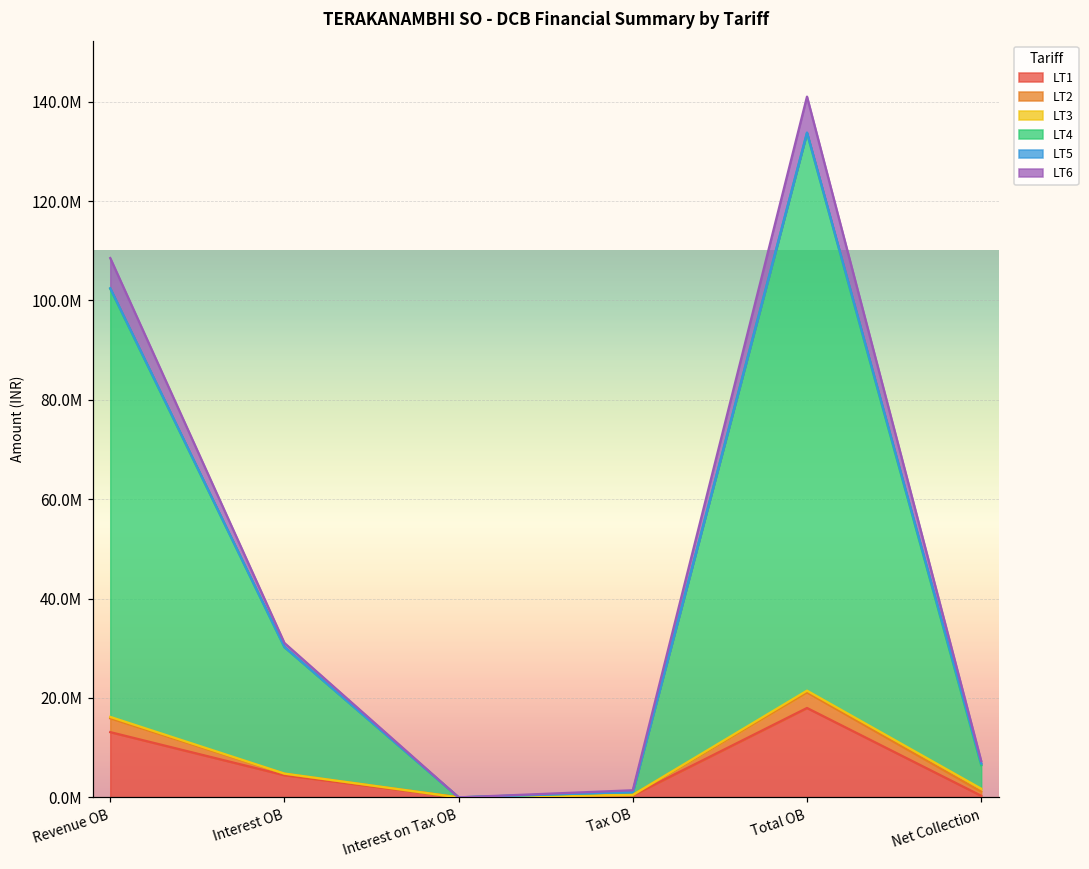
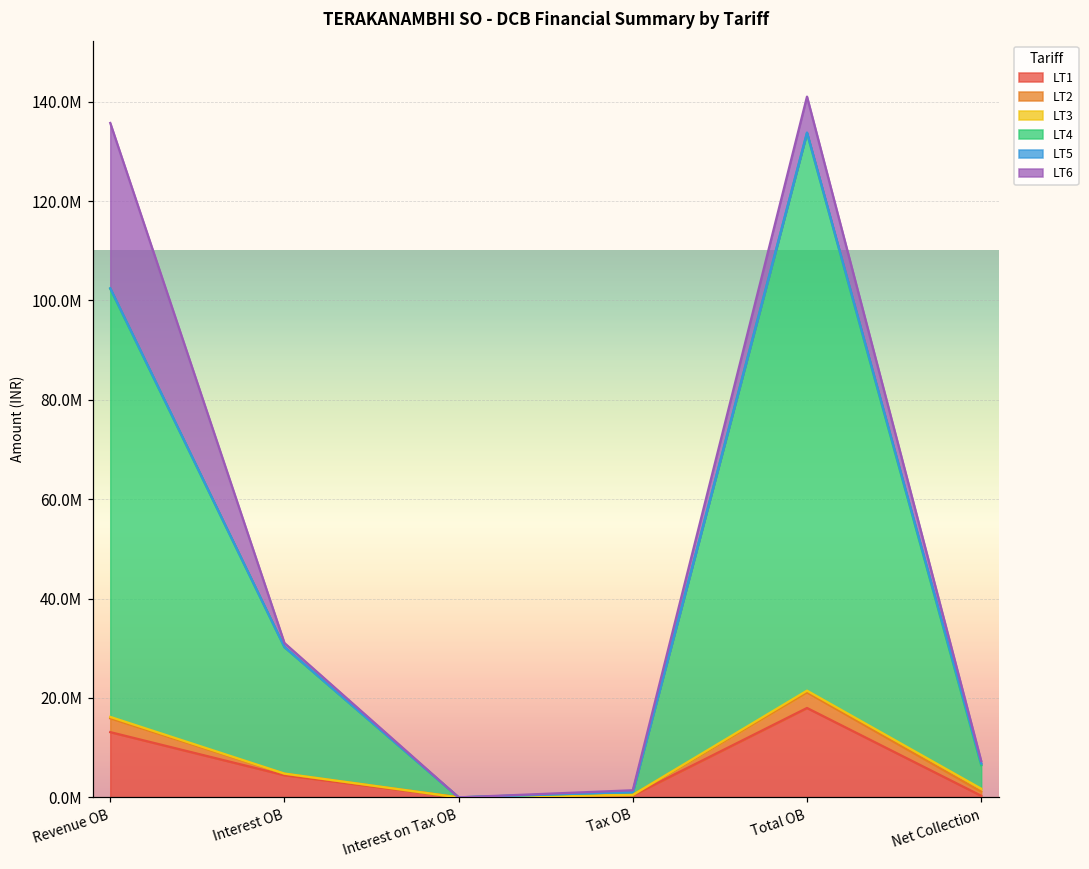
LT6, Revenue OB: 6000000 -> 33000000
